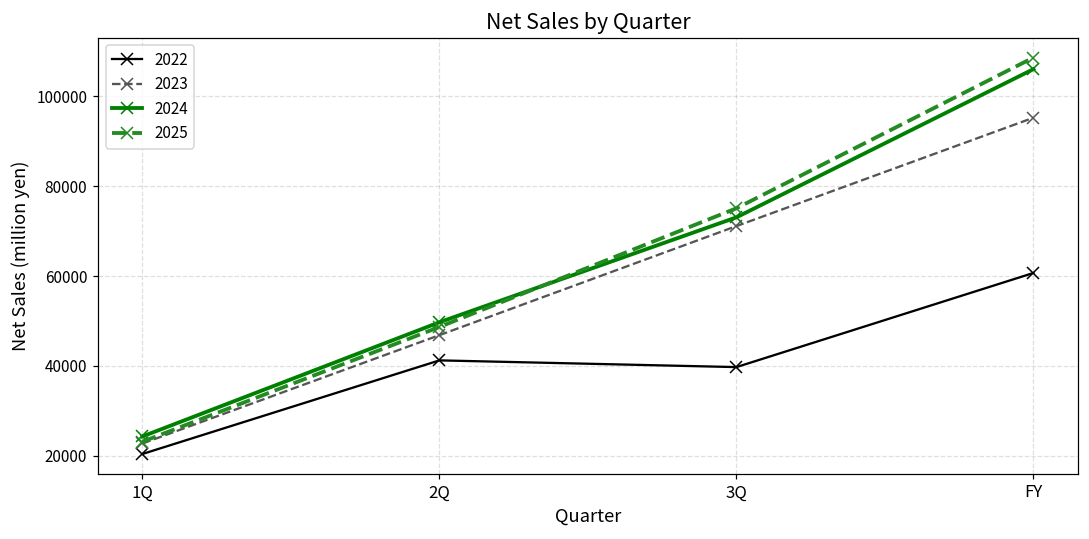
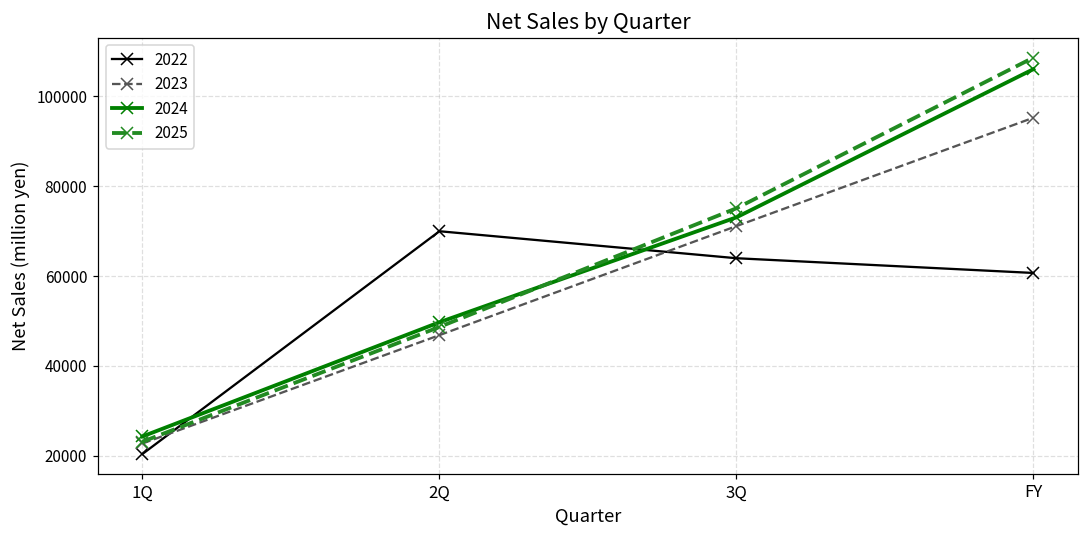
2022, 2Q: 41000 -> 70000
2022, 3Q: 40000 -> 64000
